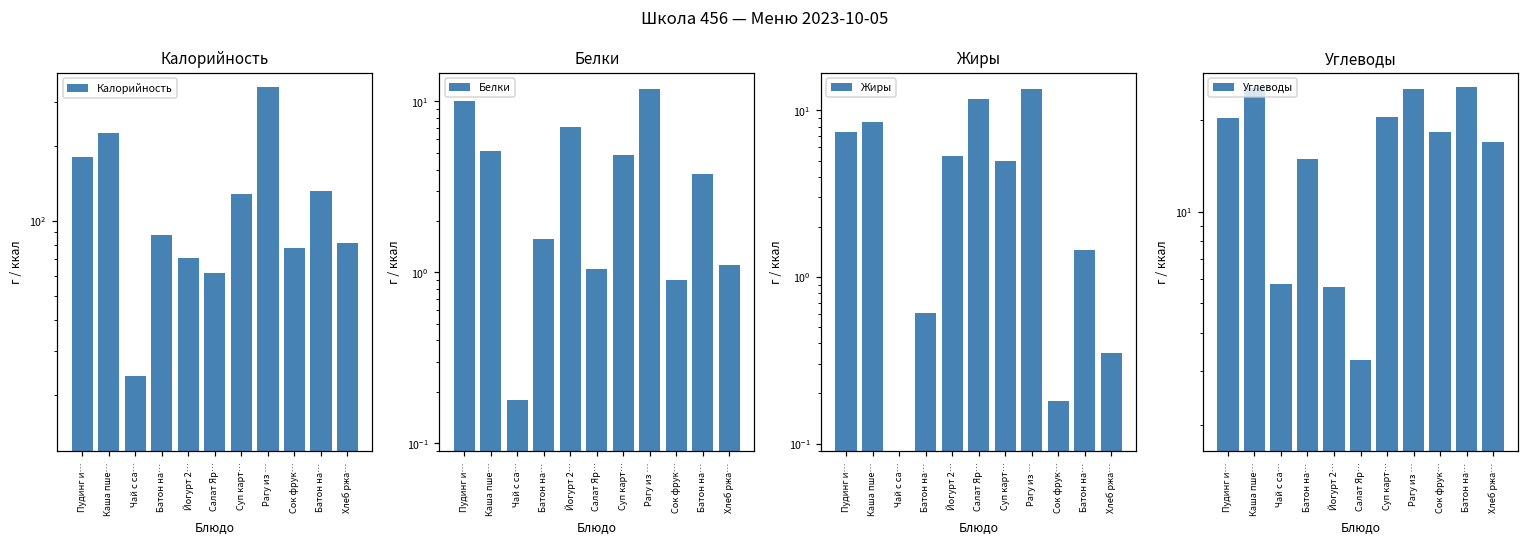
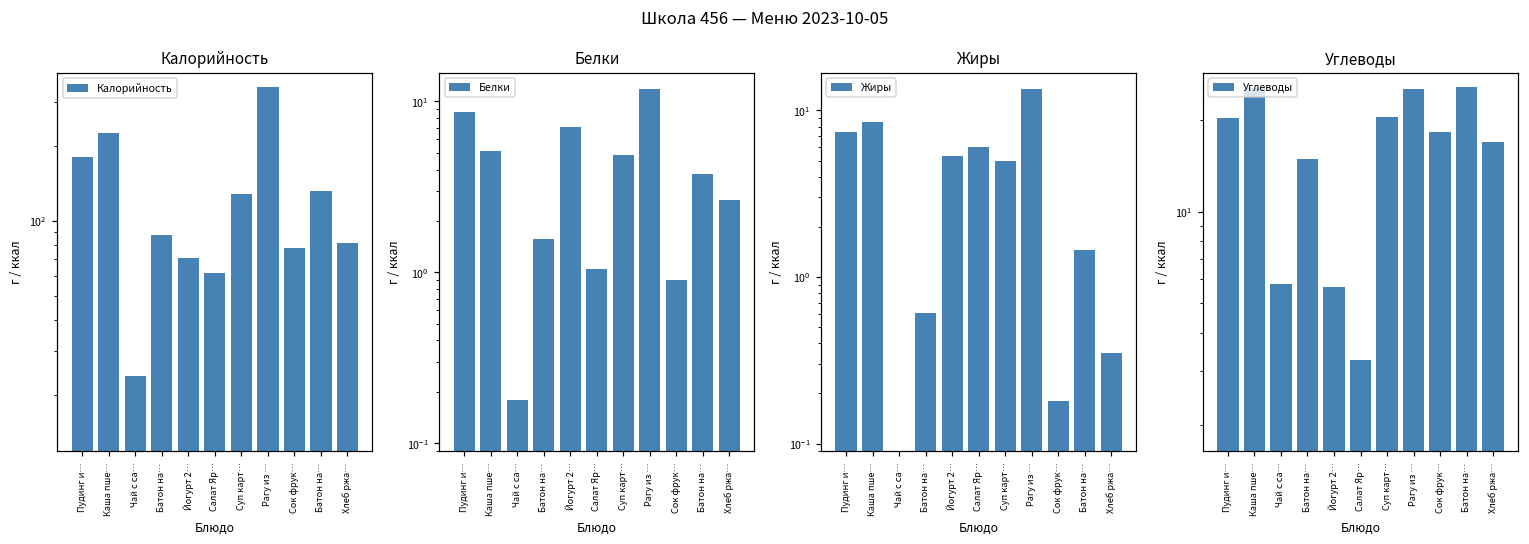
Белки, Пудинг и…: 10 -> 9
Белки, Хлеб ржа…: 1.1 -> 2.7
Жиры, Салат Яр…: 12 -> 6.1
